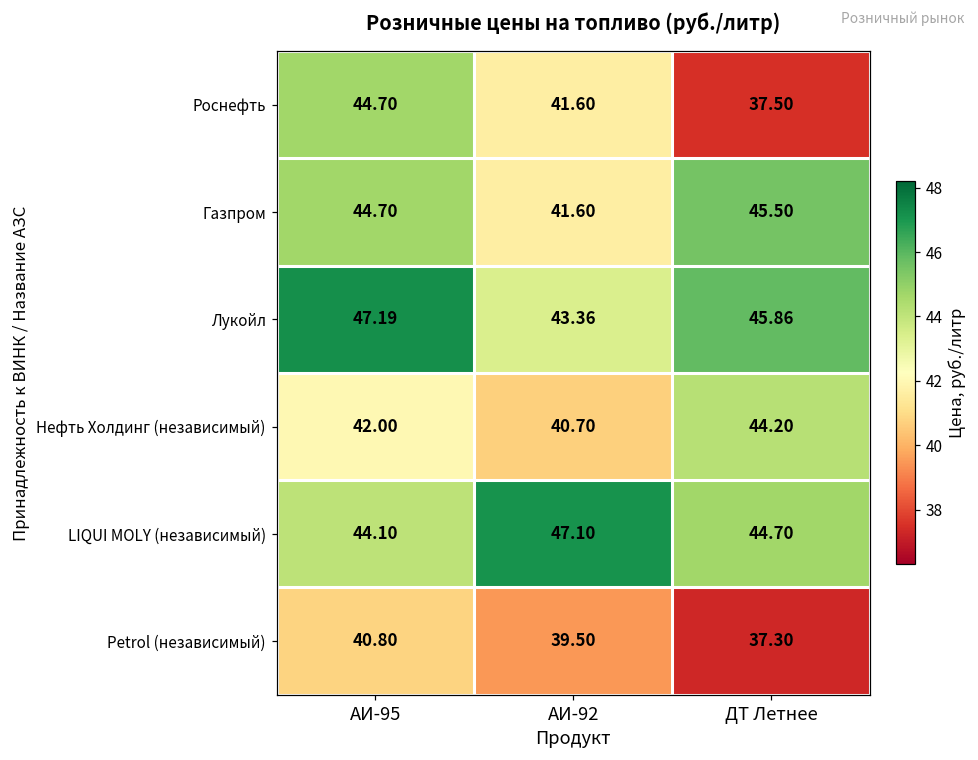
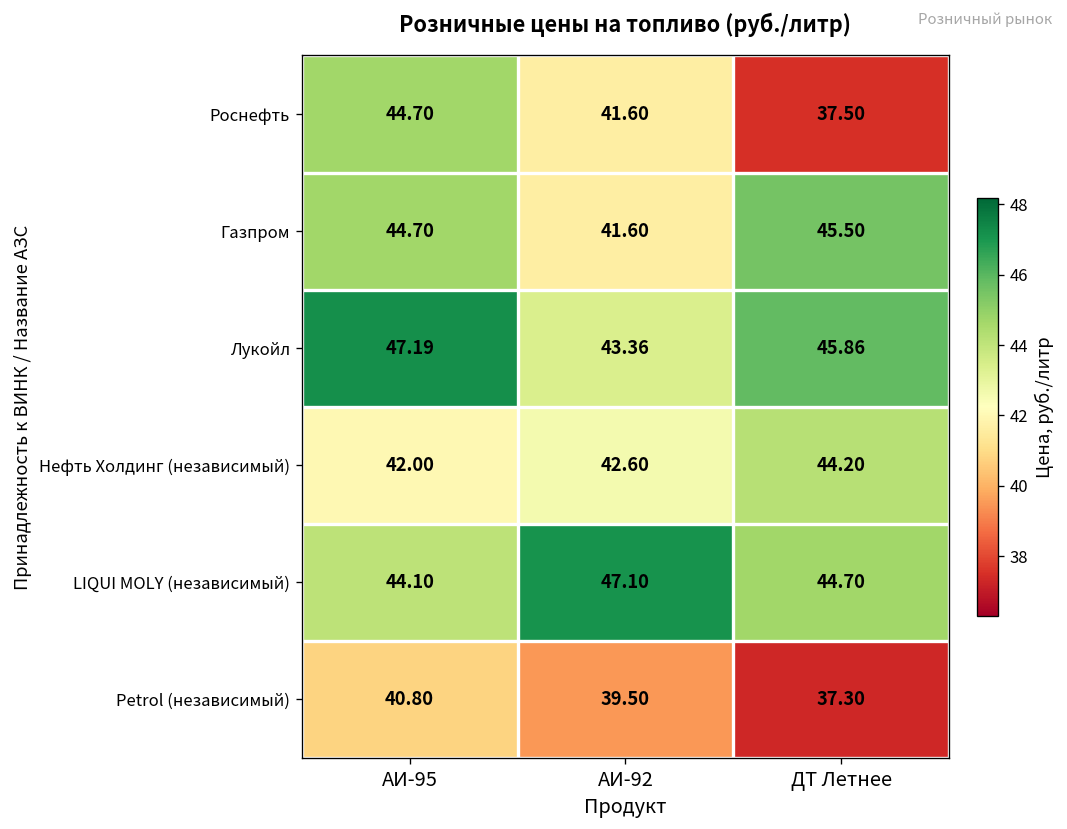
Нефть Холдинг (независимый), АИ-92: 40.70 -> 42.60
